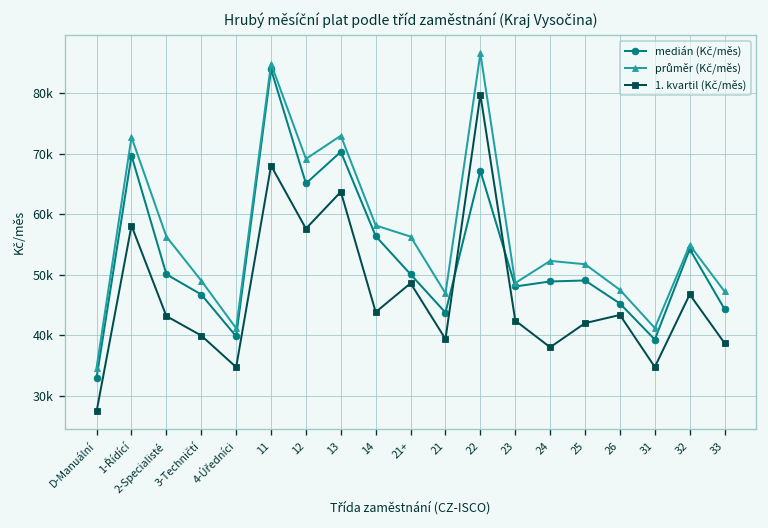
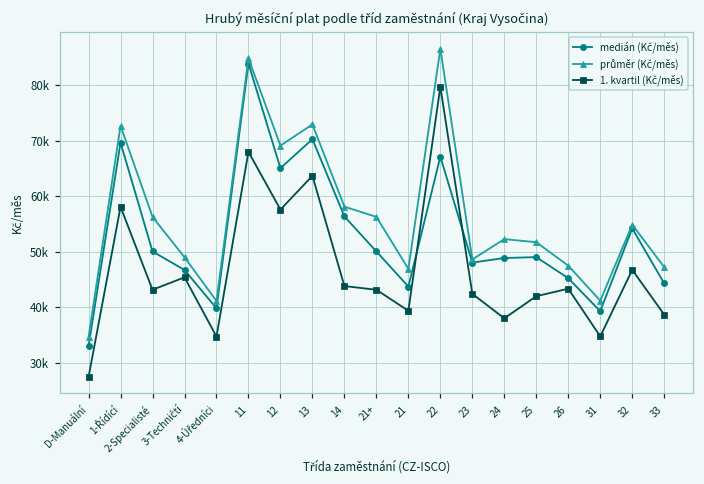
1. kvartil (Kč/měs), 3-Techničtí: 40000 -> 45000
1. kvartil (Kč/měs), 21+: 49000 -> 43000
